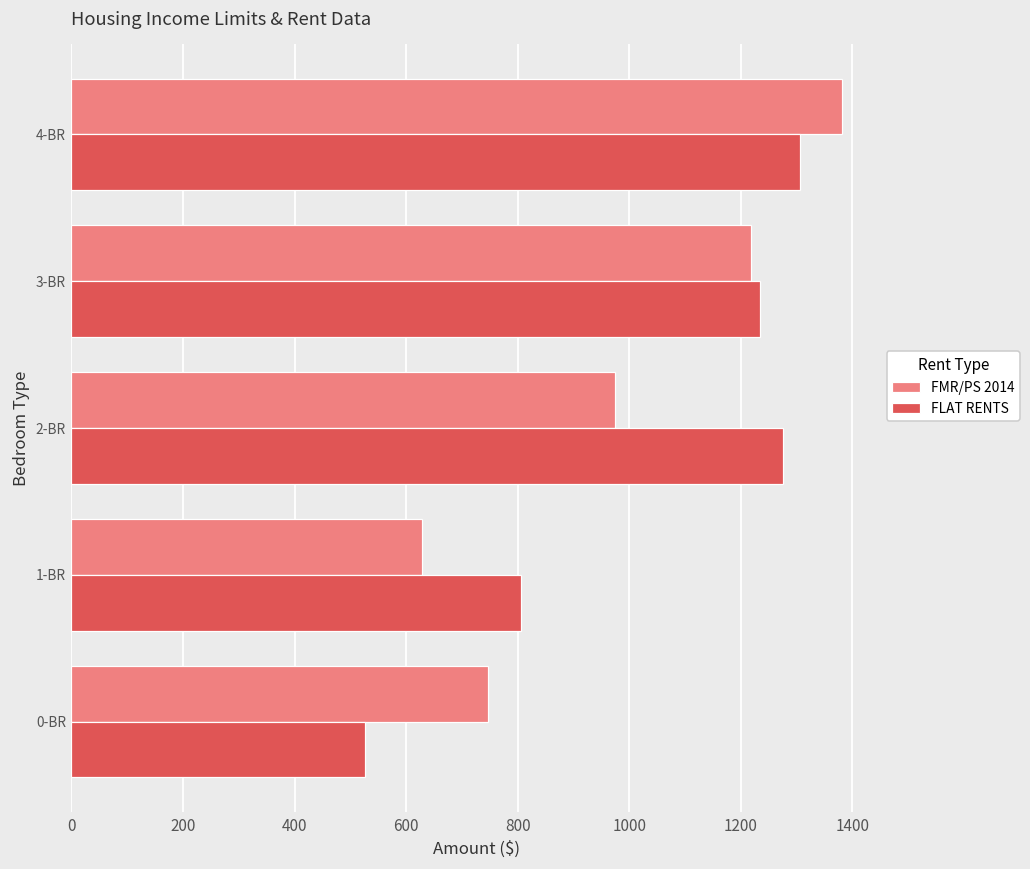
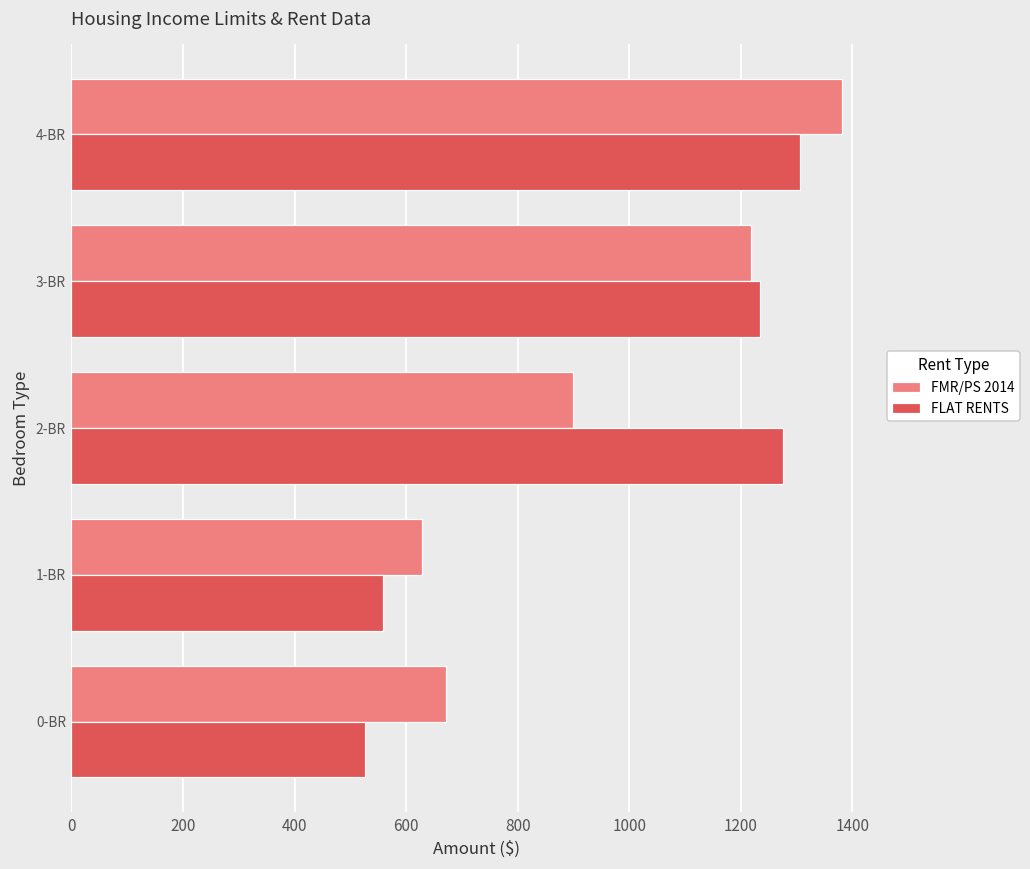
FMR/PS 2014, 2-BR: 970 -> 900
FLAT RENTS, 1-BR: 810 -> 560
FMR/PS 2014, 0-BR: 750 -> 670
